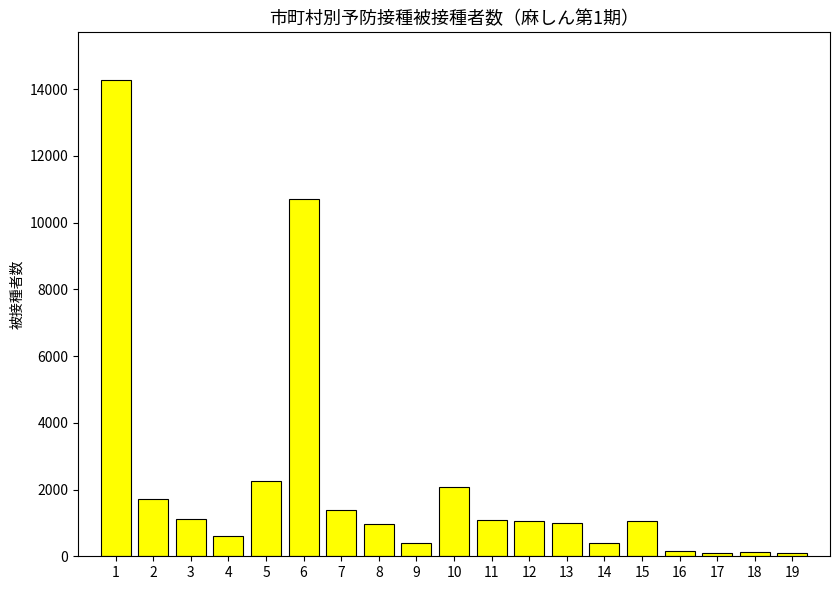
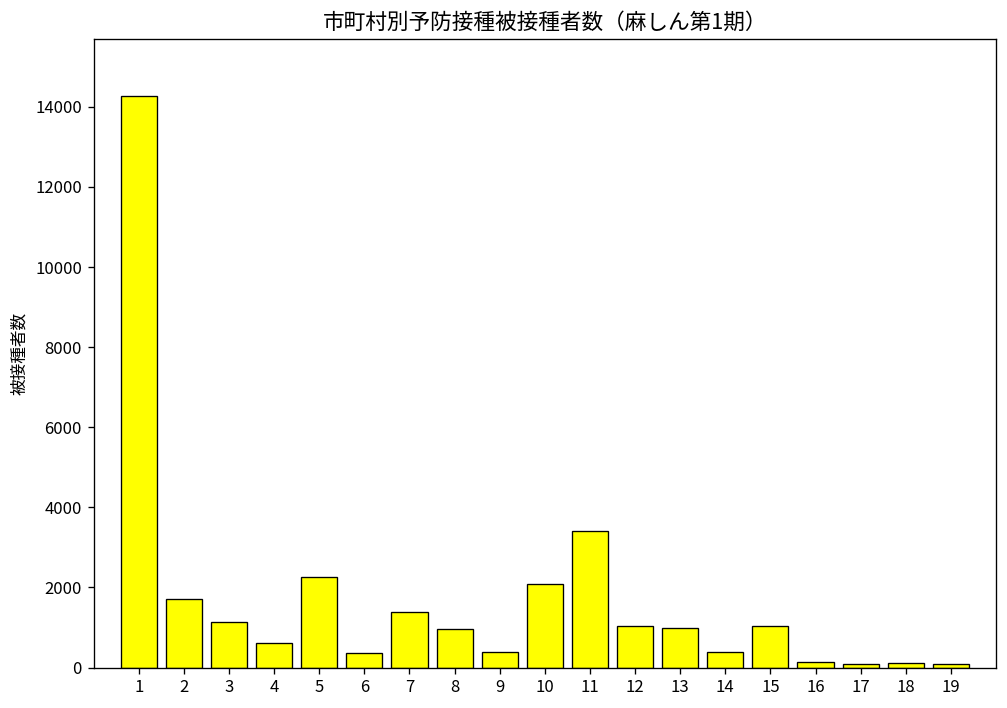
6: 10700 -> 400
11: 1100 -> 3400
